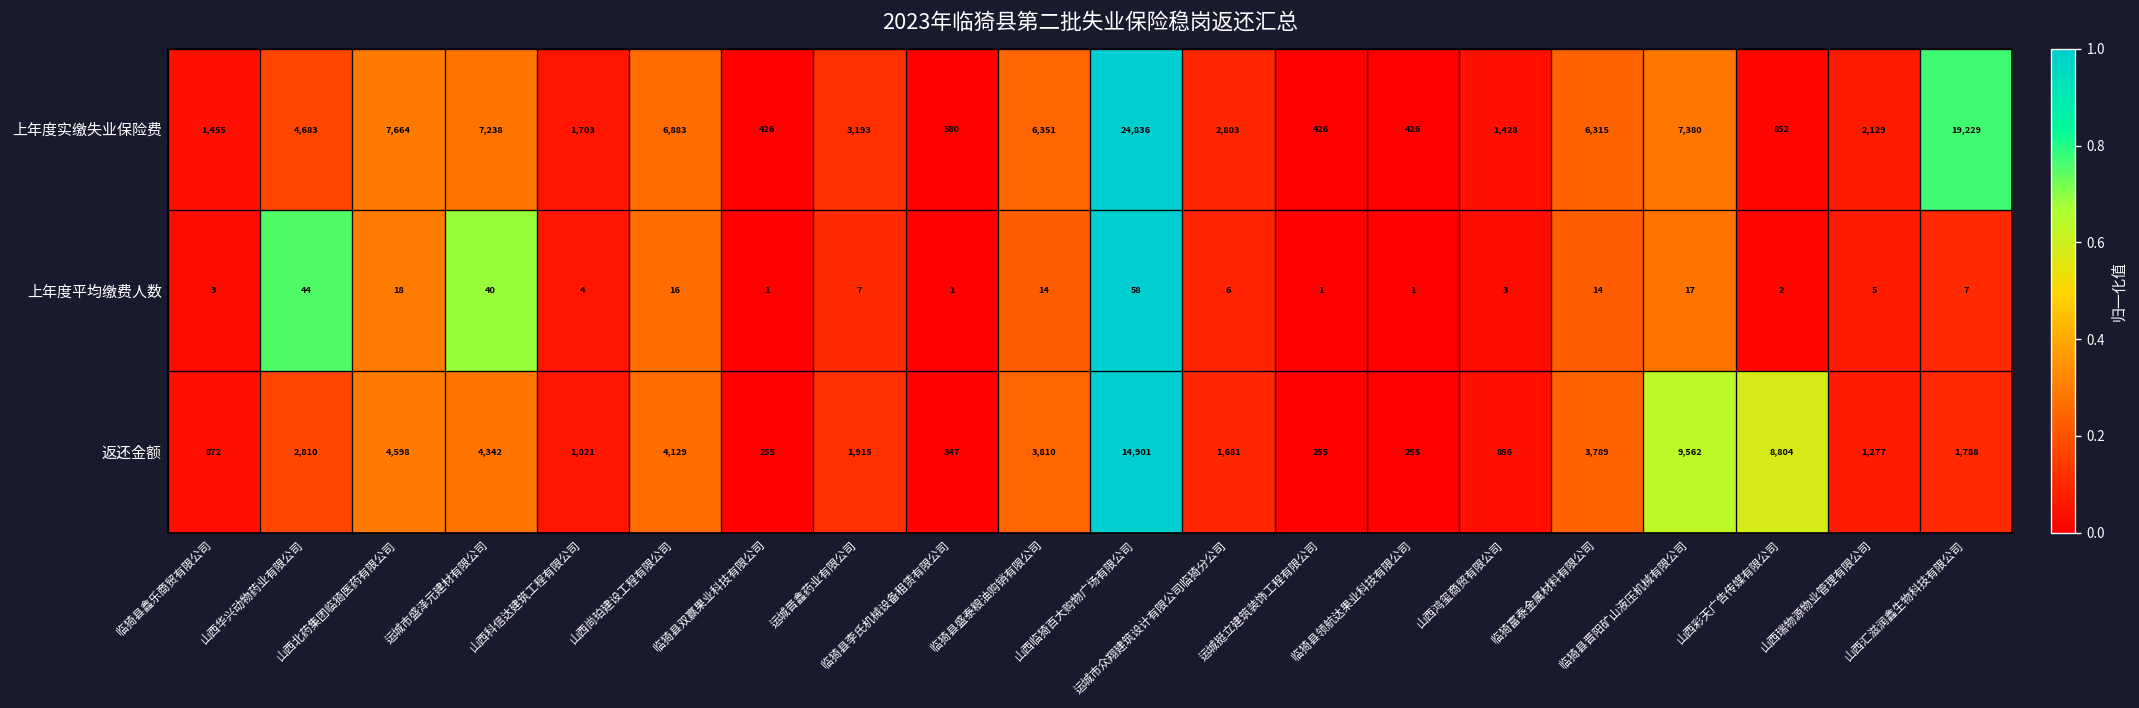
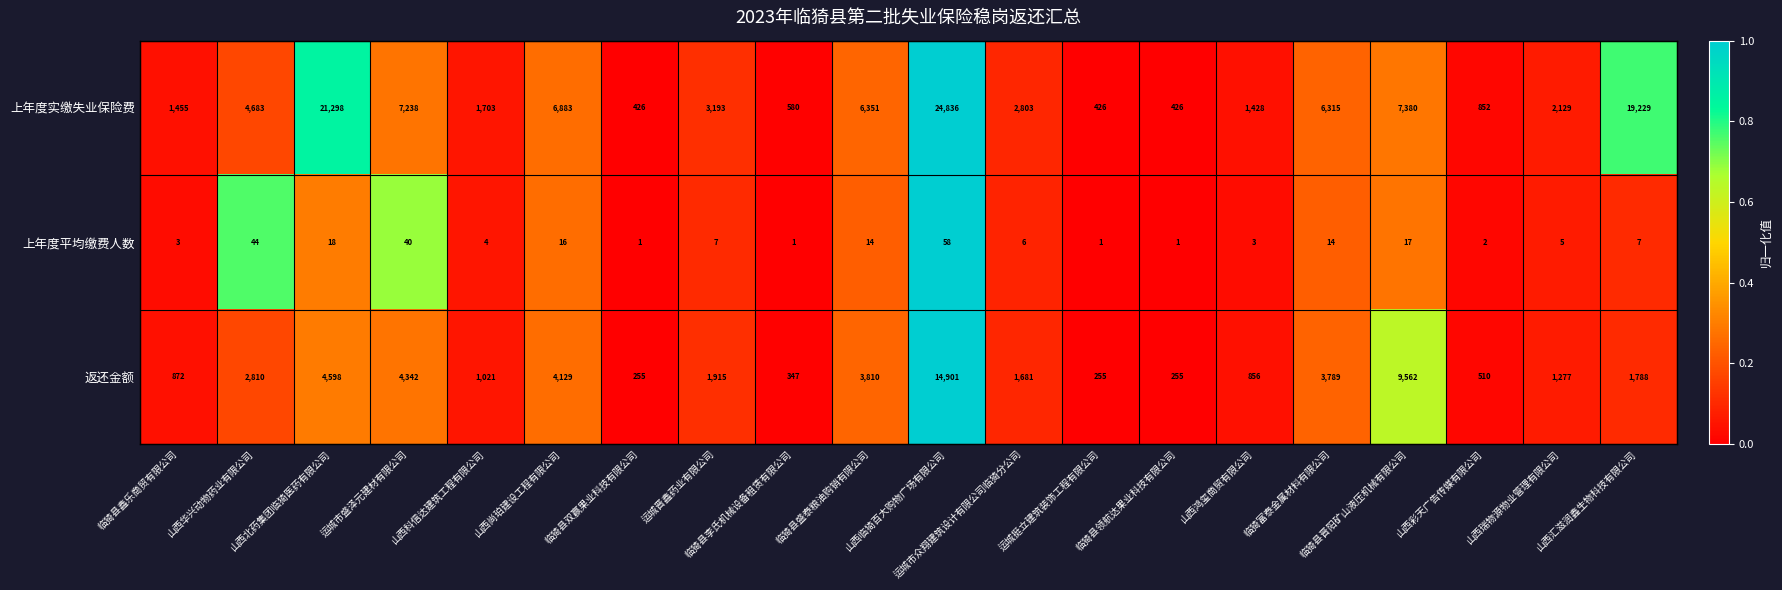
上年度实缴失业保险费, 山西北药集团临猗医药有限公司: 7,664 -> 21,298
返还金额, 山西彩天广告传媒有限公司: 8,804 -> 510
